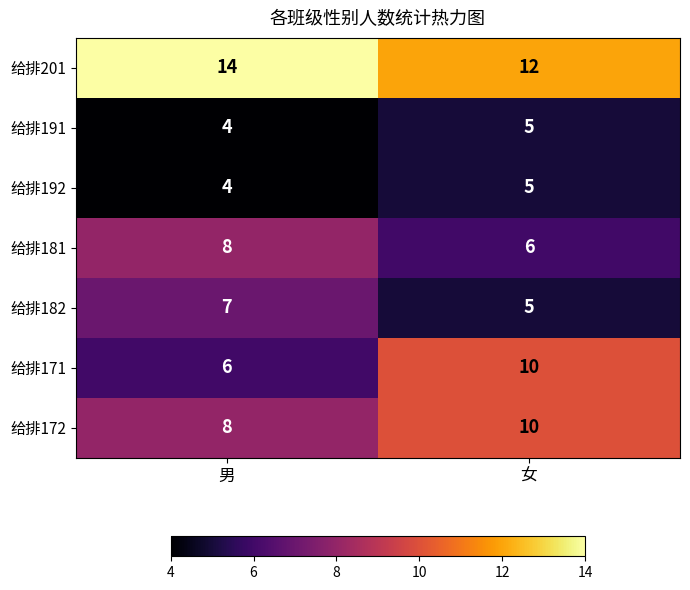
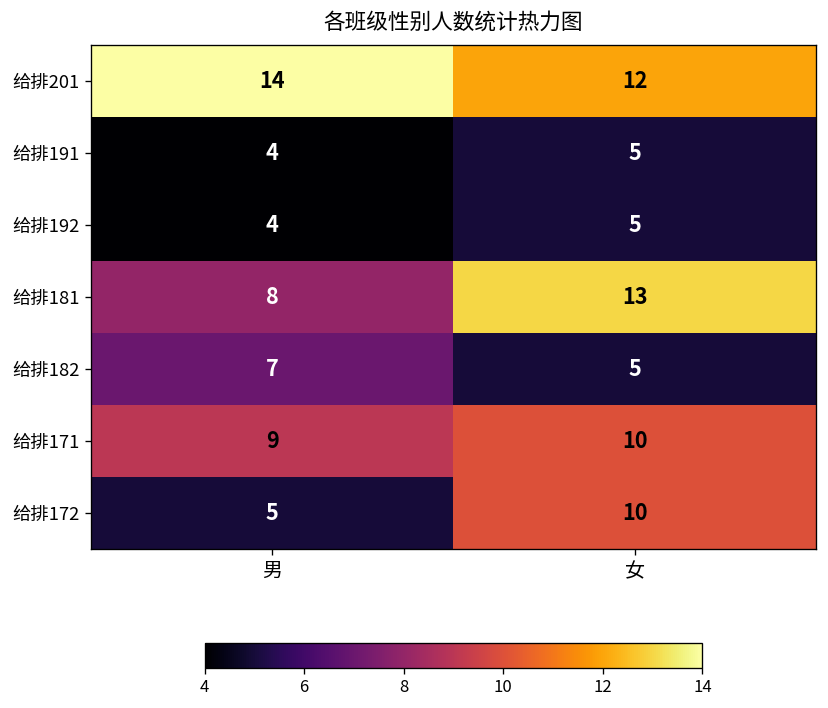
给排181, 女: 6 -> 13
给排171, 男: 6 -> 9
给排172, 男: 8 -> 5
